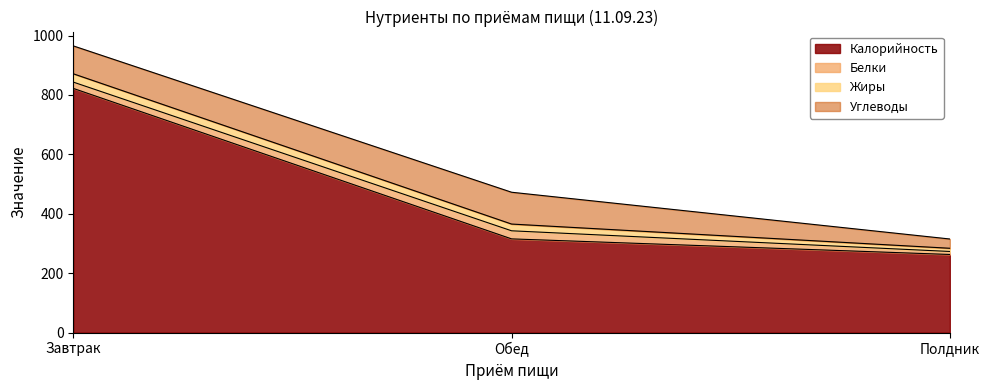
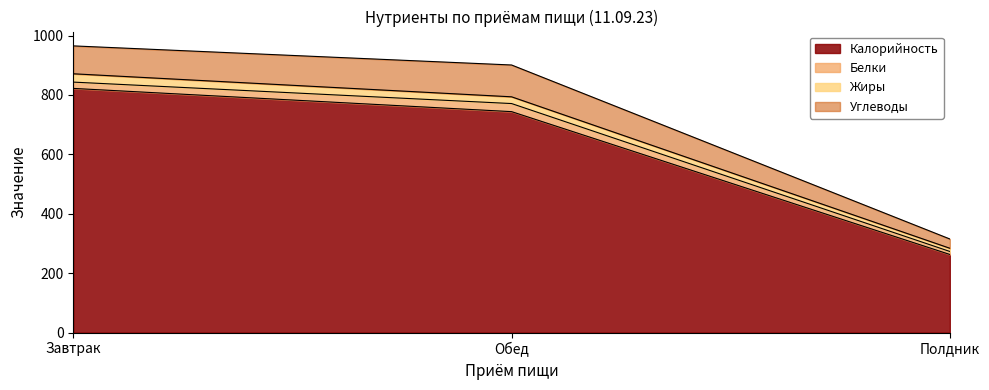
Калорийность, Обед: 320 -> 740
